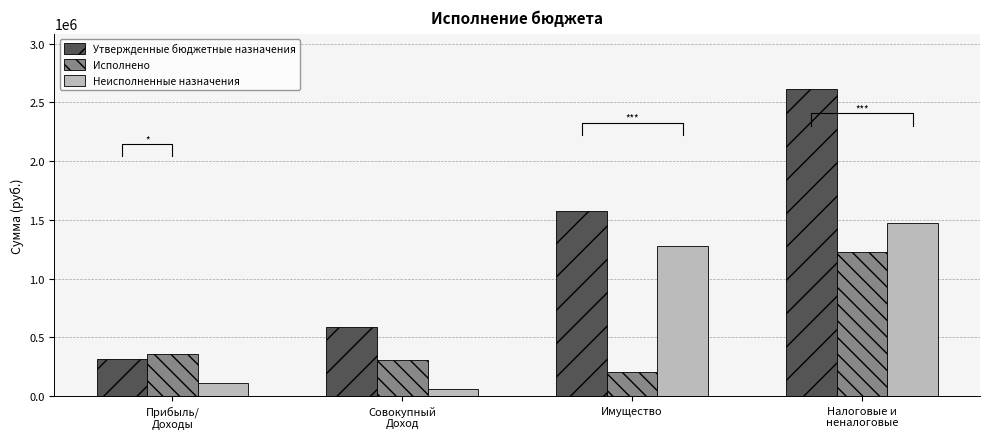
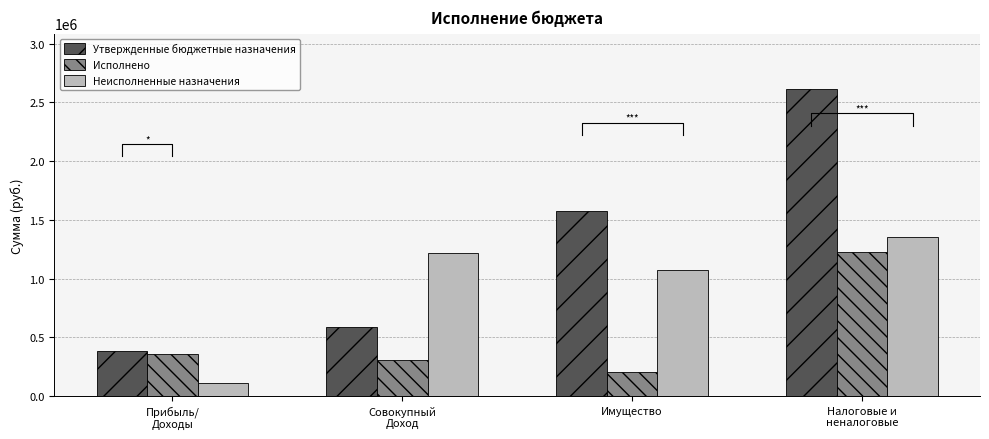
Утвержденные бюджетные назначения, Прибыль/ Доходы: 310000 -> 380000
Неисполненные назначения, Совокупный Доход: 60000 -> 1220000
Неисполненные назначения, Имущество: 1280000 -> 1080000
Неисполненные назначения, Налоговые и неналоговые: 1480000 -> 1350000
